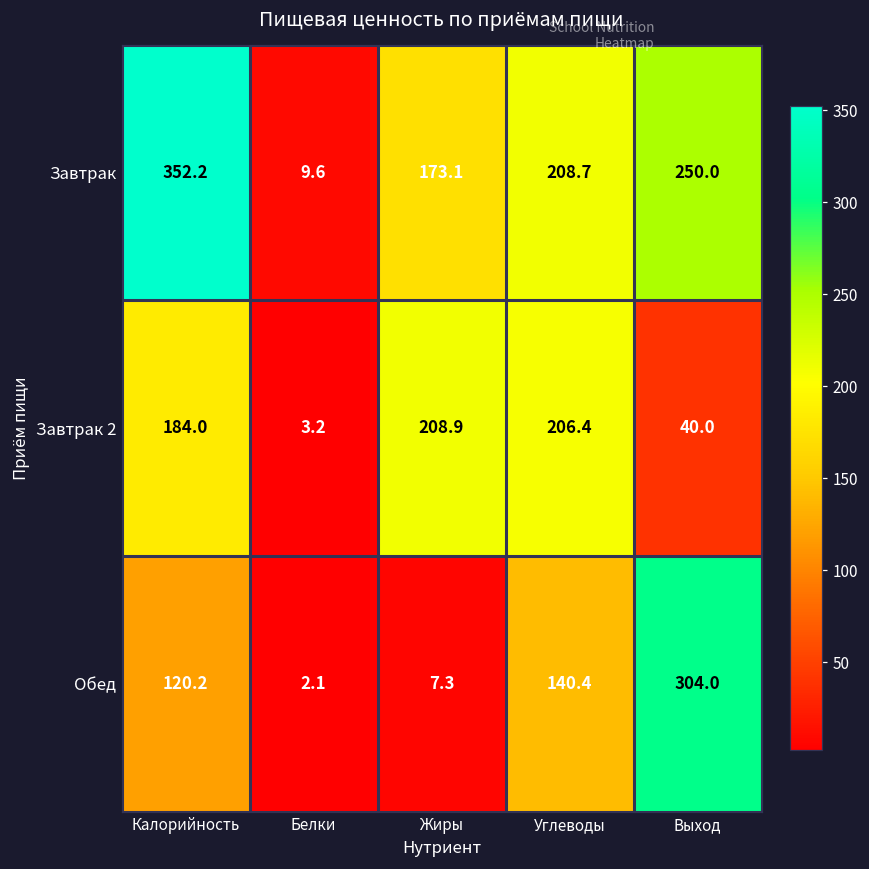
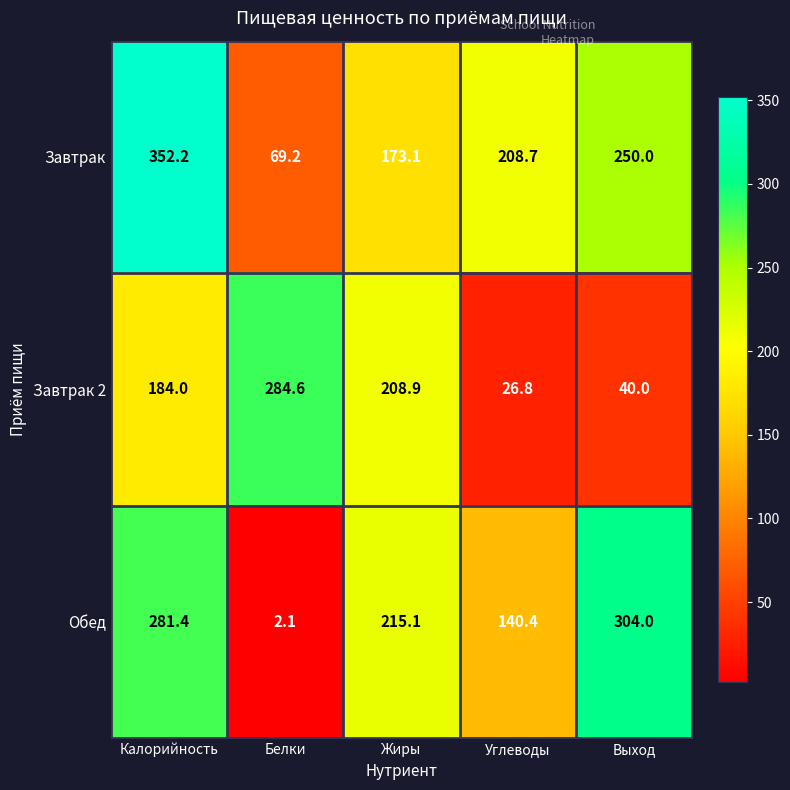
Завтрак, Белки: 9.6 -> 69.2
Завтрак 2, Белки: 3.2 -> 284.6
Завтрак 2, Углеводы: 206.4 -> 26.8
Обед, Калорийность: 120.2 -> 281.4
Обед, Жиры: 7.3 -> 215.1
